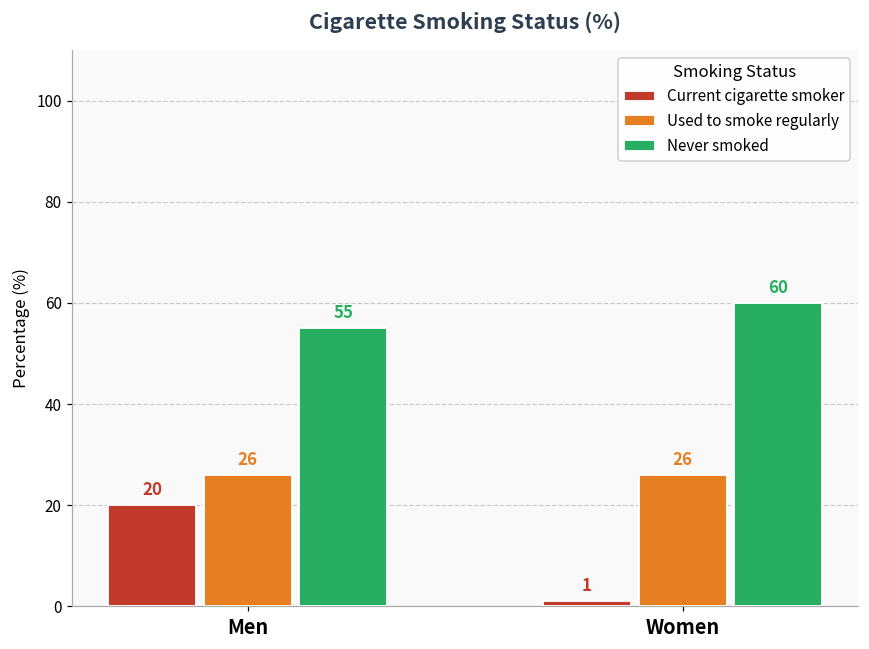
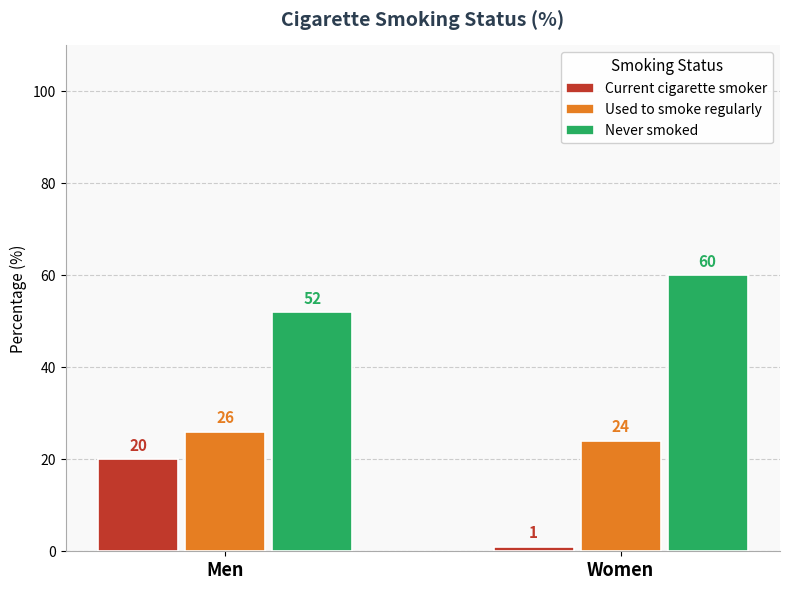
Never smoked, Men: 55 -> 52
Used to smoke regularly, Women: 26 -> 24
